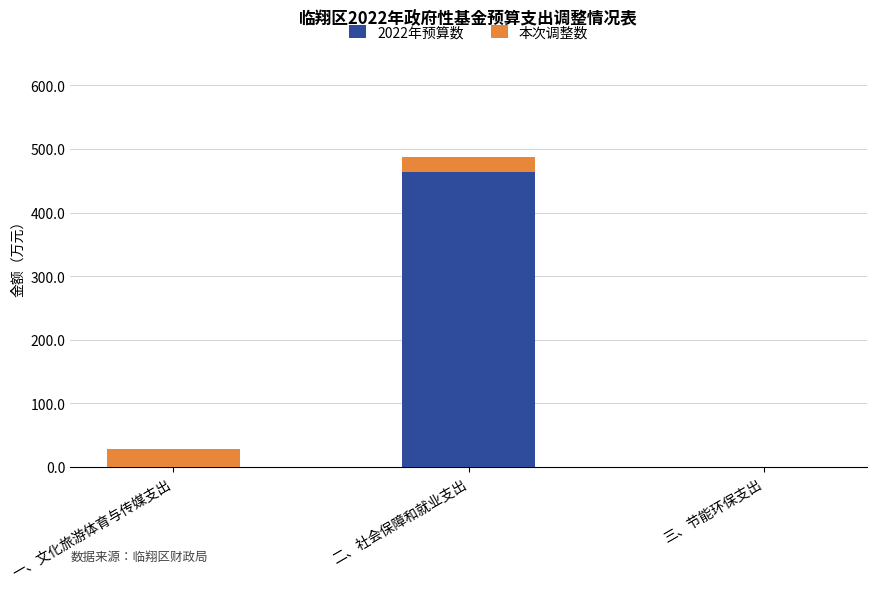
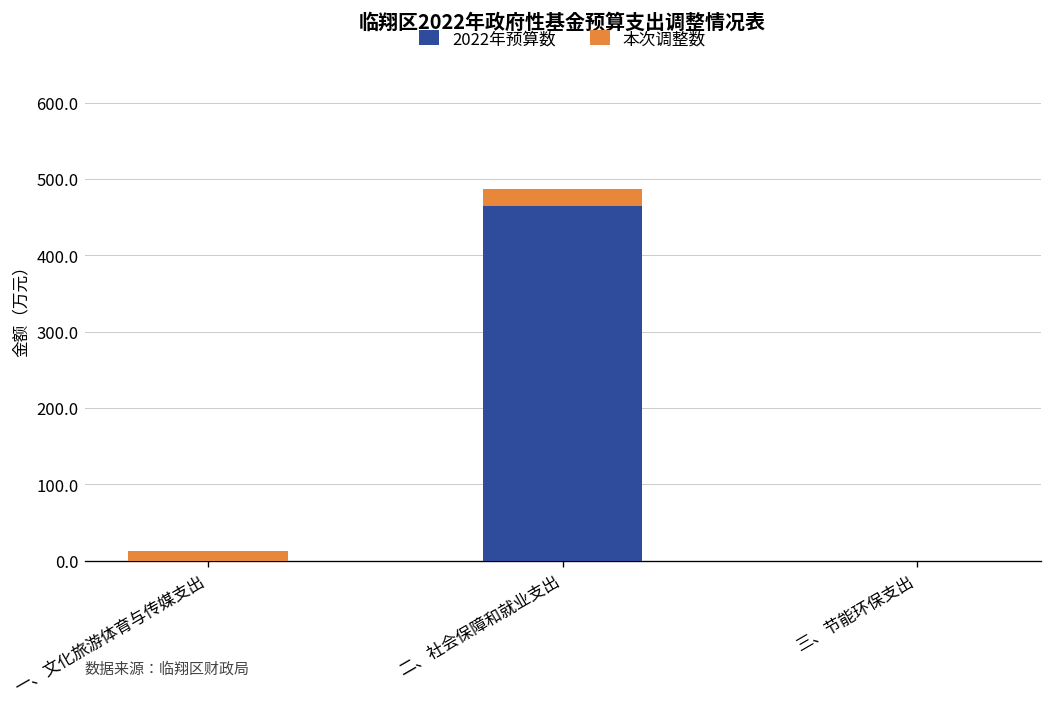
本次调整数, 一、文化旅游体育与传媒支出: 30 -> 10
